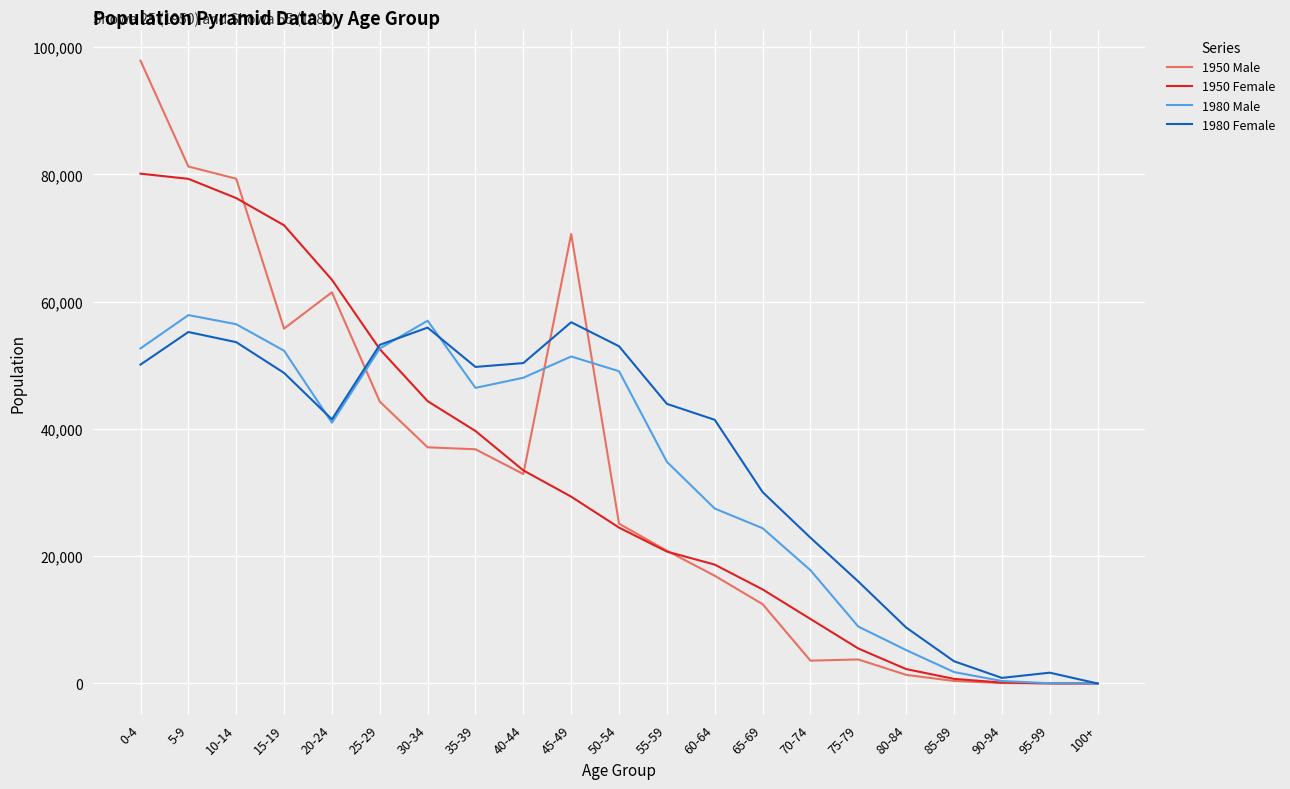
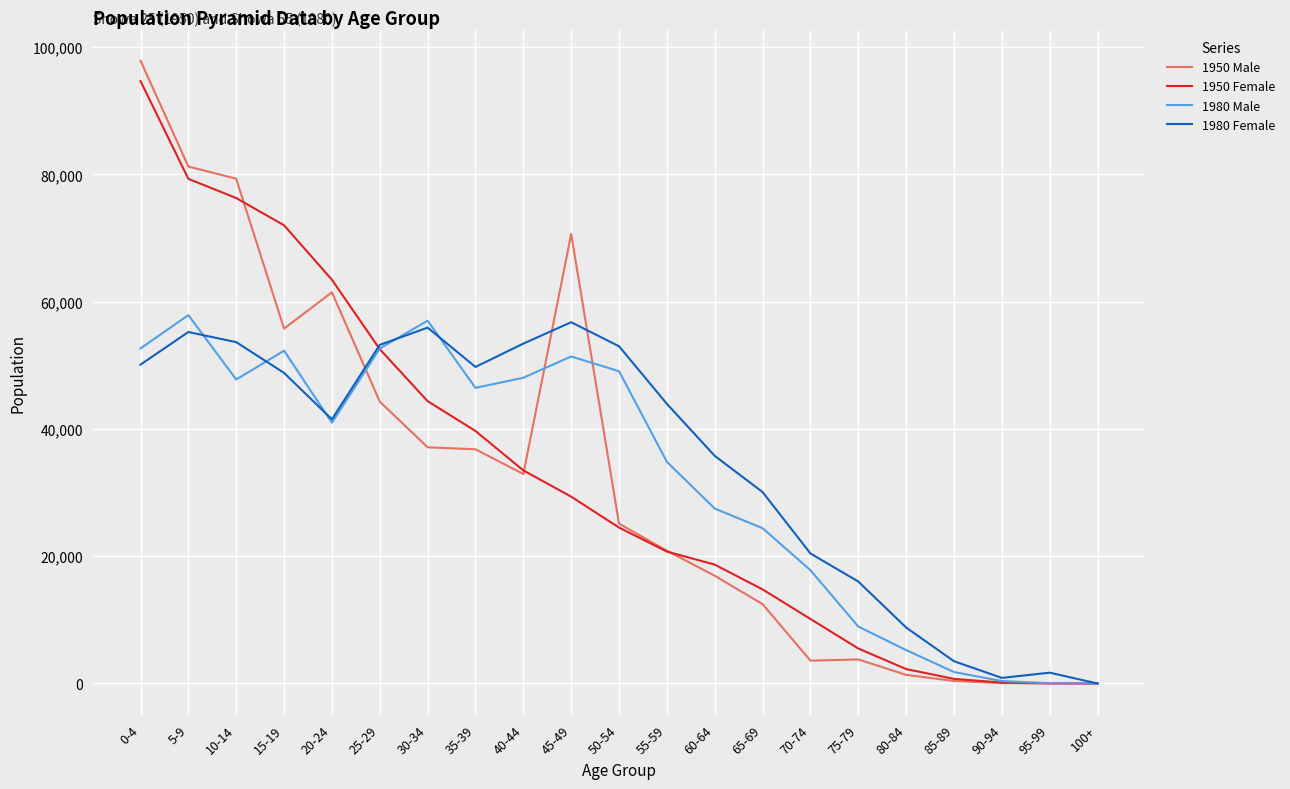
1950 Female, 0-4: 80,000 -> 95,000
1980 Male, 10-14: 56,000 -> 48,000
1980 Female, 40-44: 50,000 -> 53,000
1980 Female, 60-64: 41,000 -> 36,000
1980 Female, 70-74: 23,000 -> 20,000
